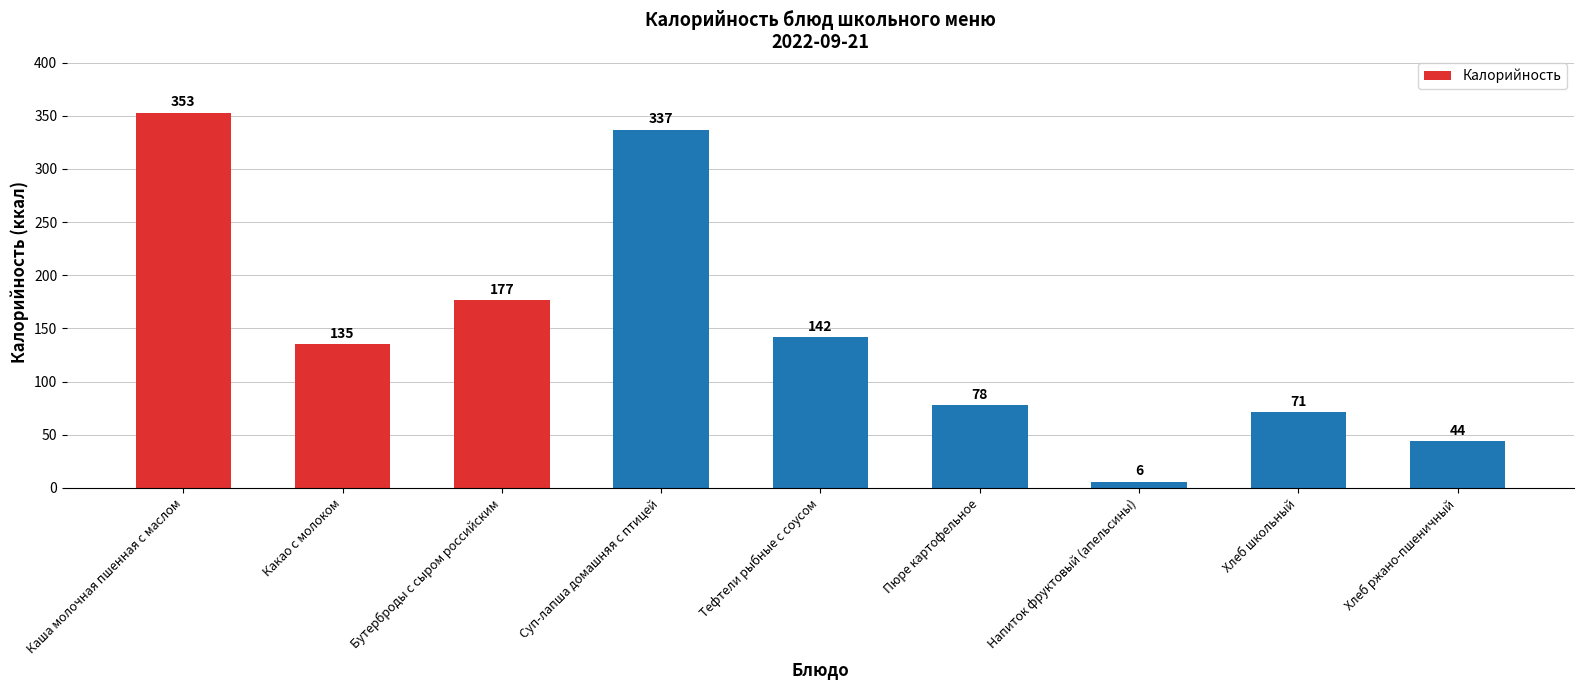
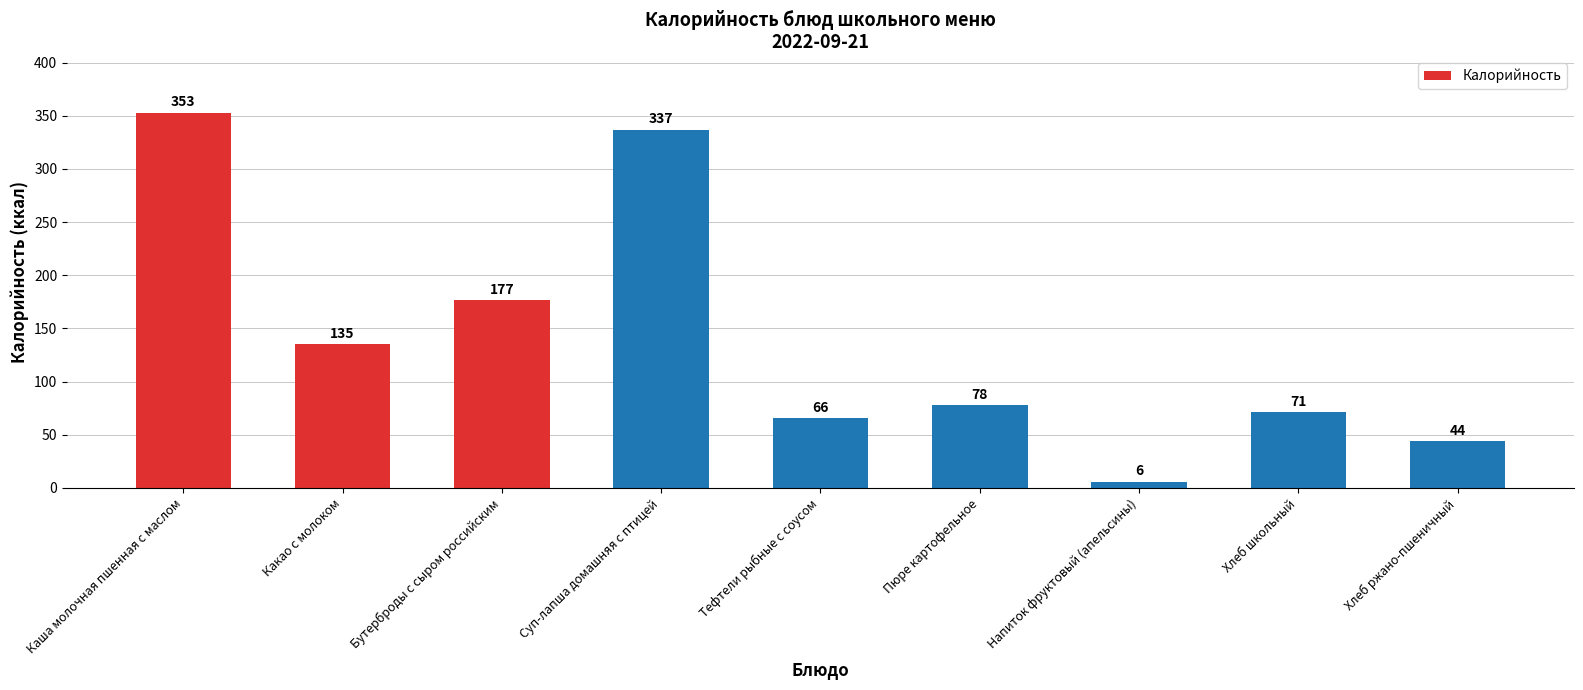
Тефтели рыбные с соусом: 142 -> 66
